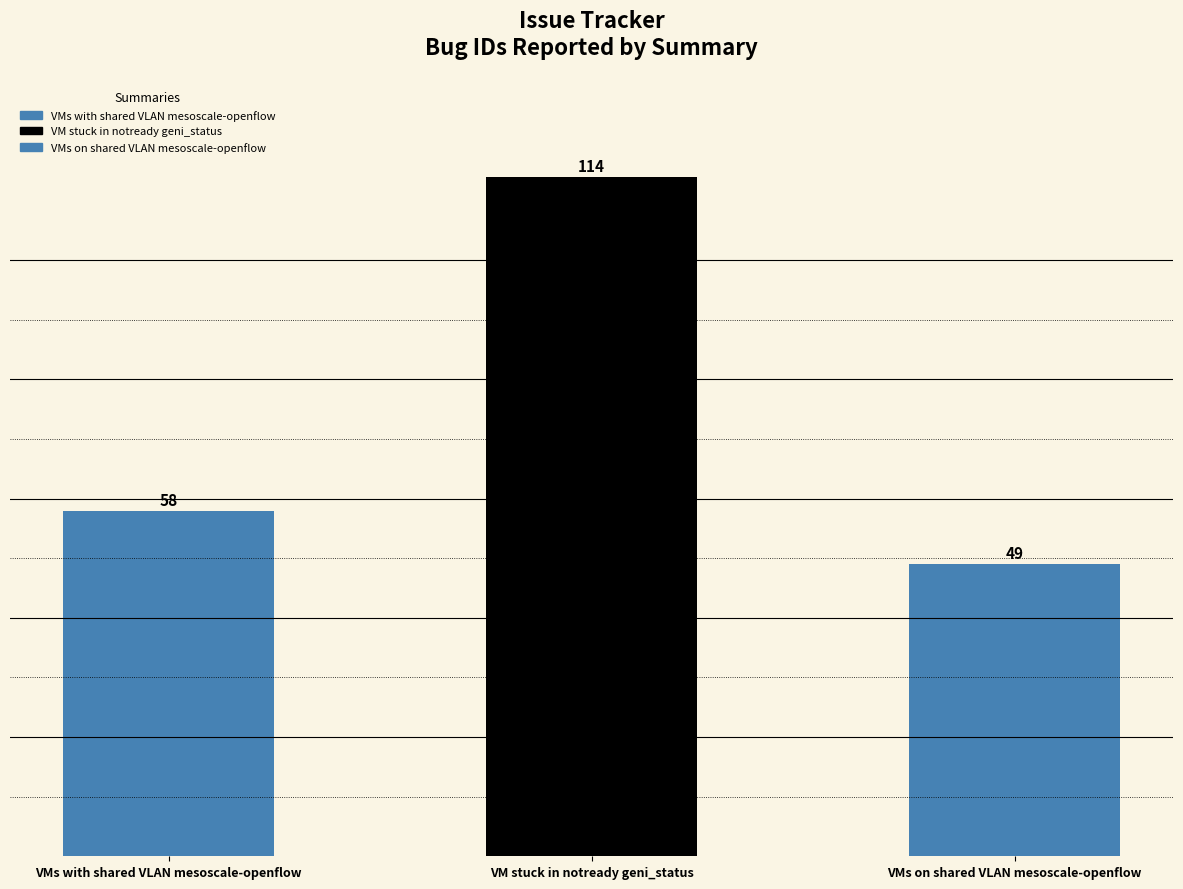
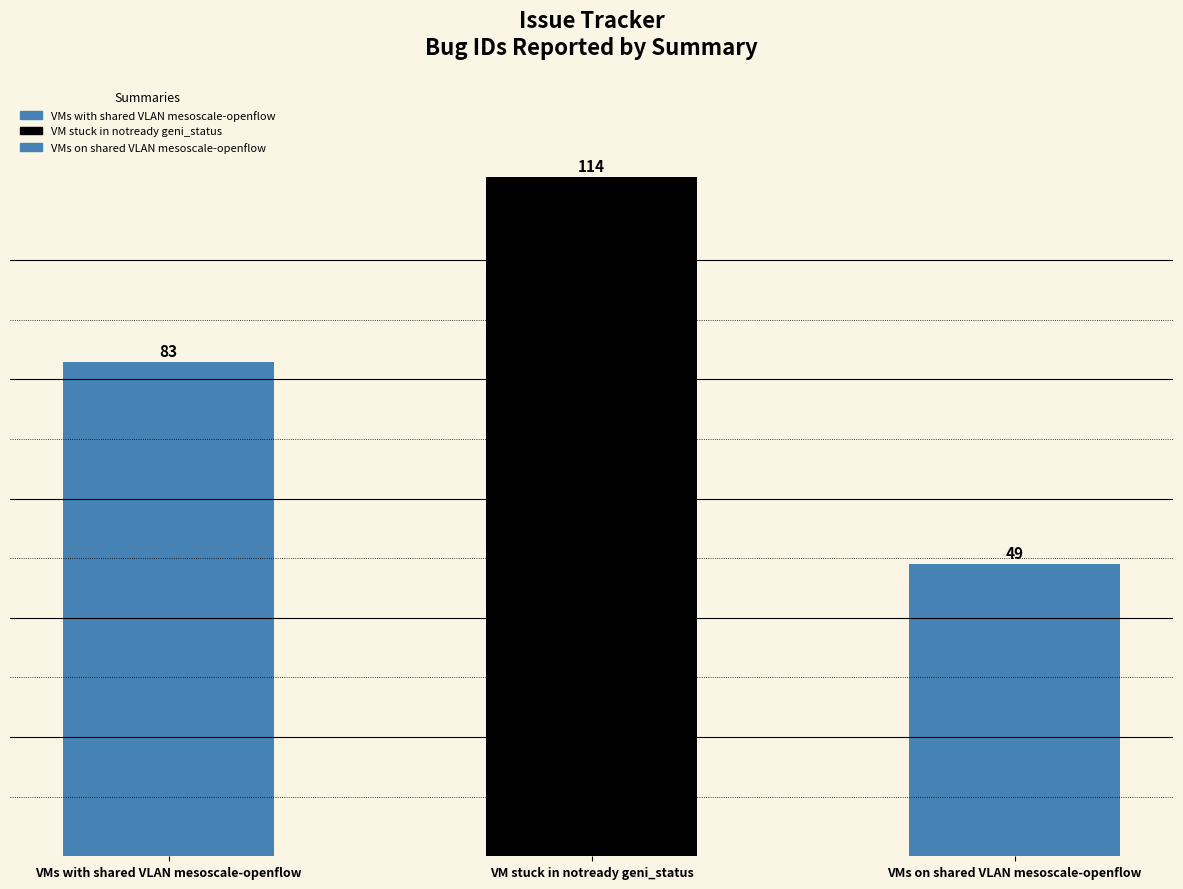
VMs with shared VLAN mesoscale-openflow: 58 -> 83
